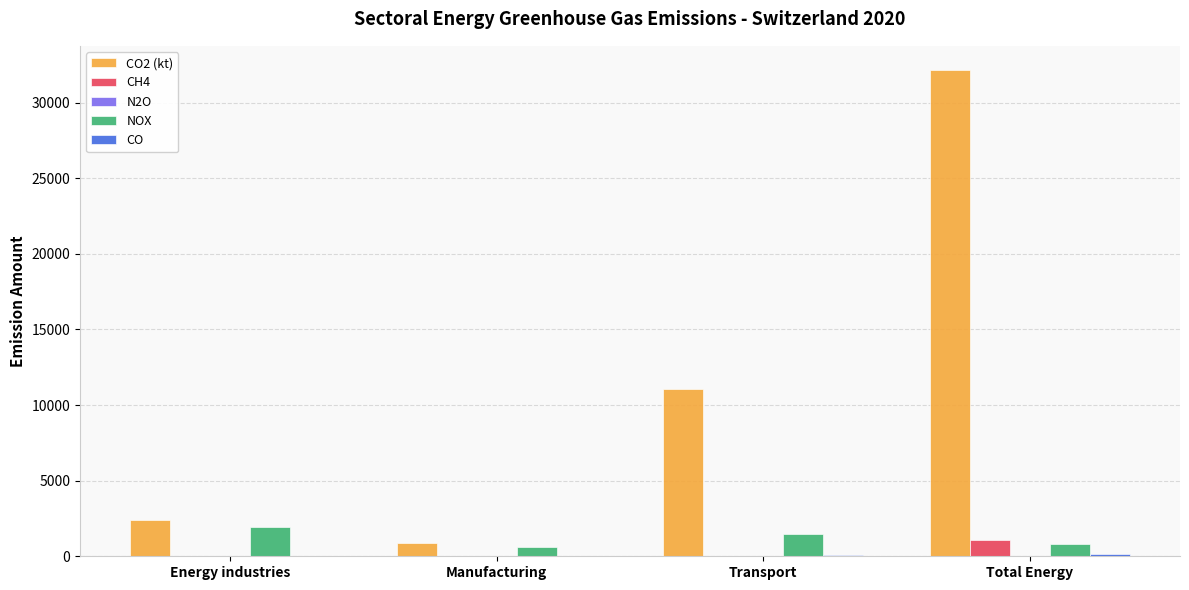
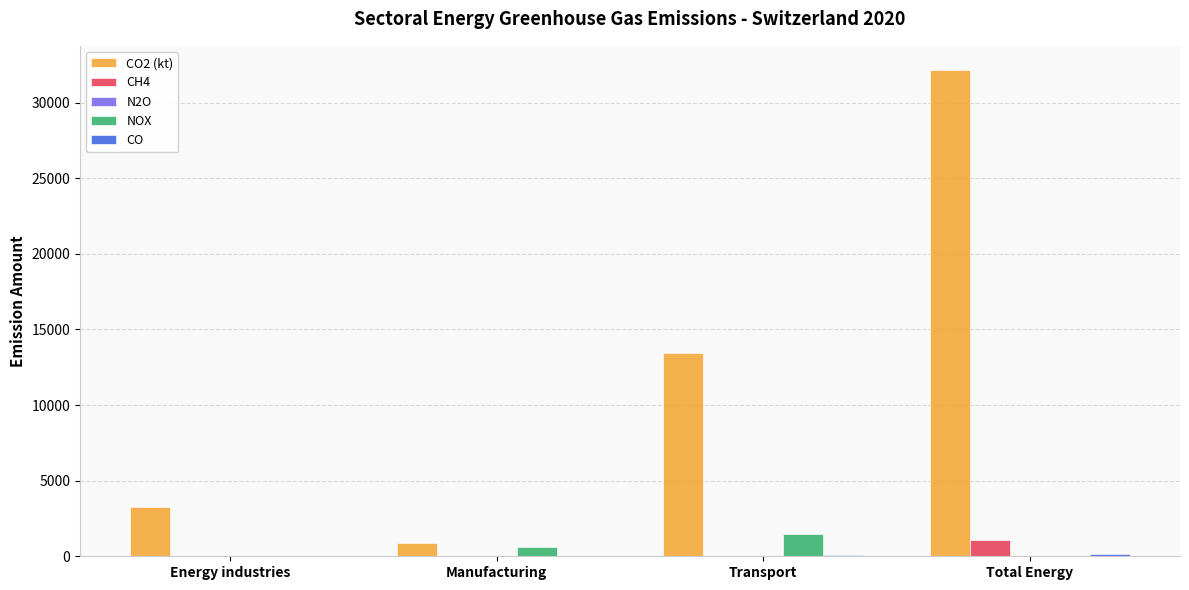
CO2 (kt), Energy industries: 2400 -> 3300
NOX, Energy industries: 2000 -> 0
CO2 (kt), Transport: 11100 -> 13400
NOX, Total Energy: 800 -> 0
